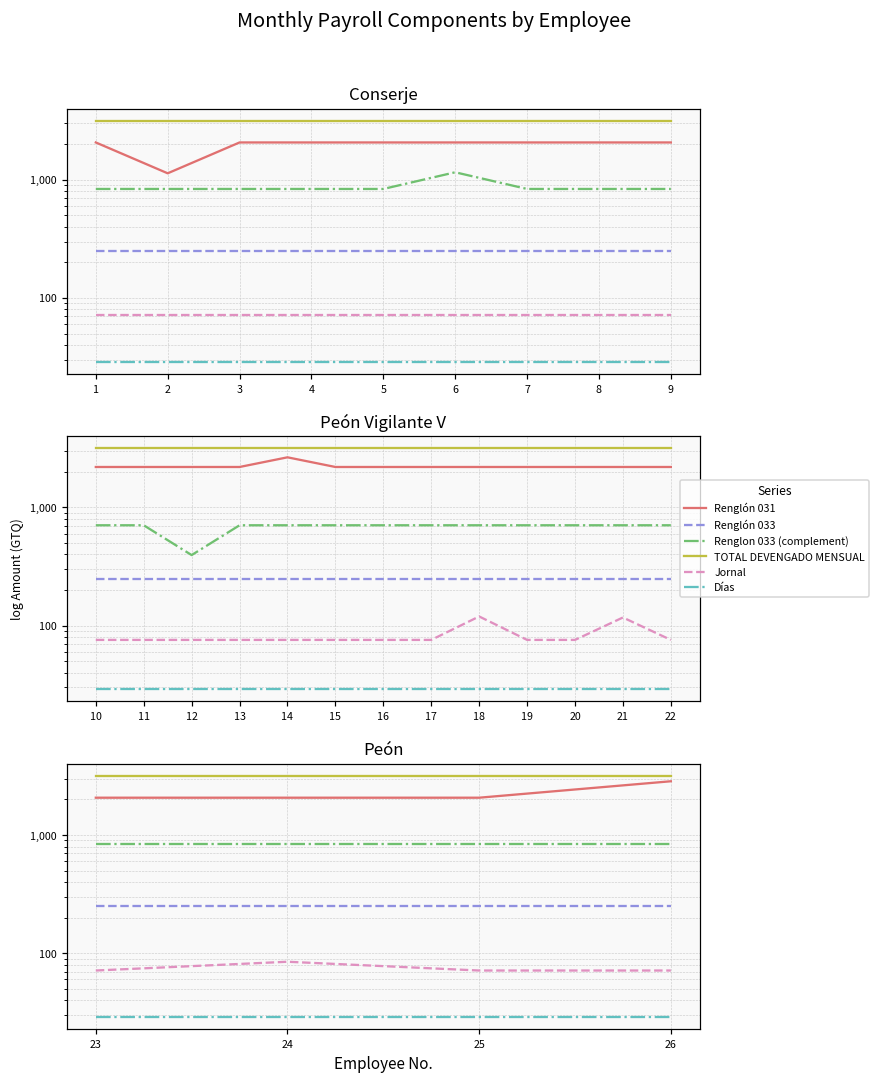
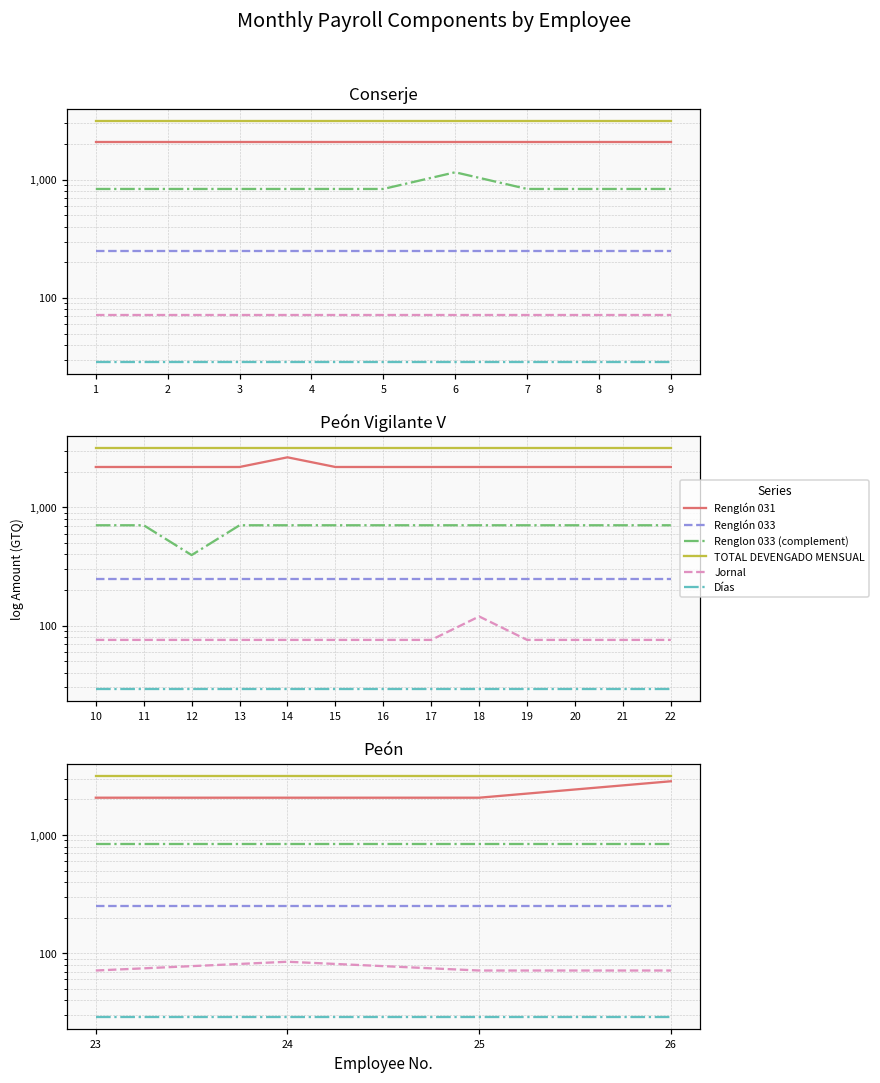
Conserje, Renglón 031, 2: 1,100 -> 2,100
Peón Vigilante V, Jornal, 21: 120 -> 80
